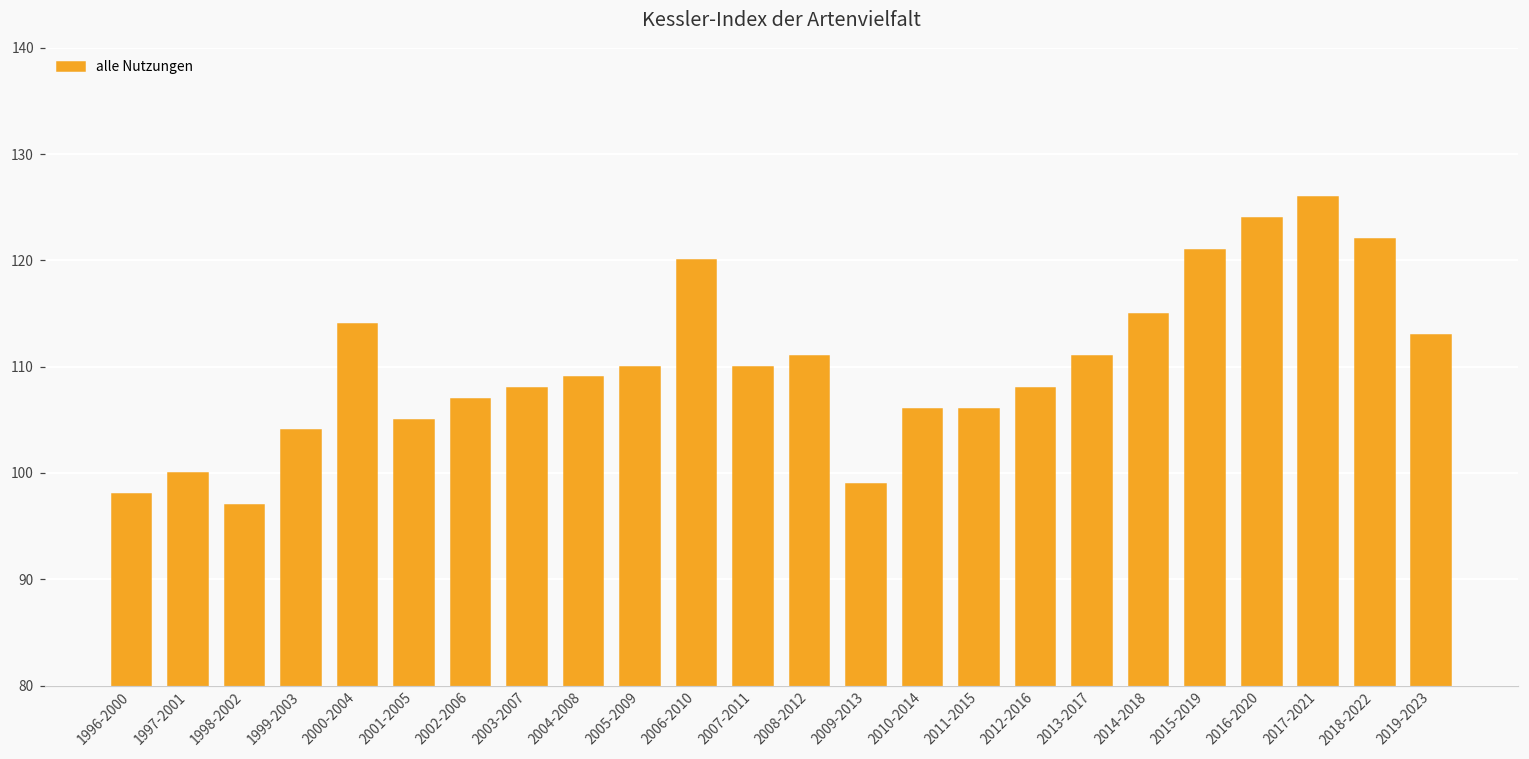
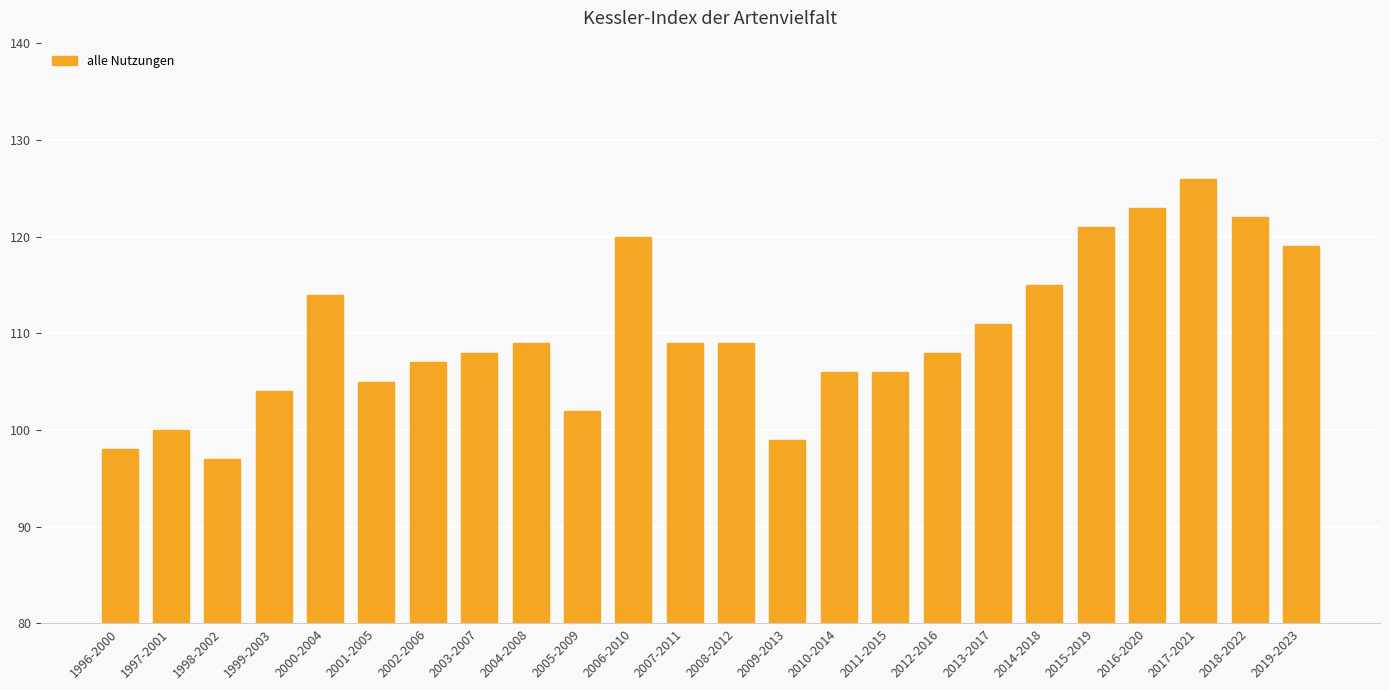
2005-2009: 110 -> 102
2007-2011: 110 -> 109
2008-2012: 111 -> 109
2016-2020: 124 -> 123
2019-2023: 113 -> 119
